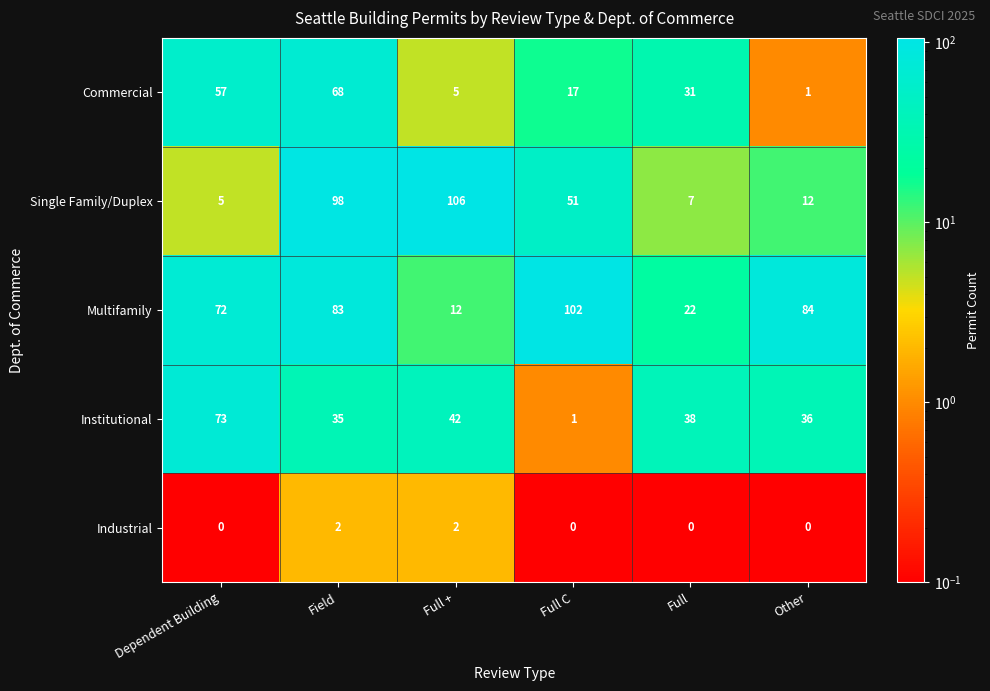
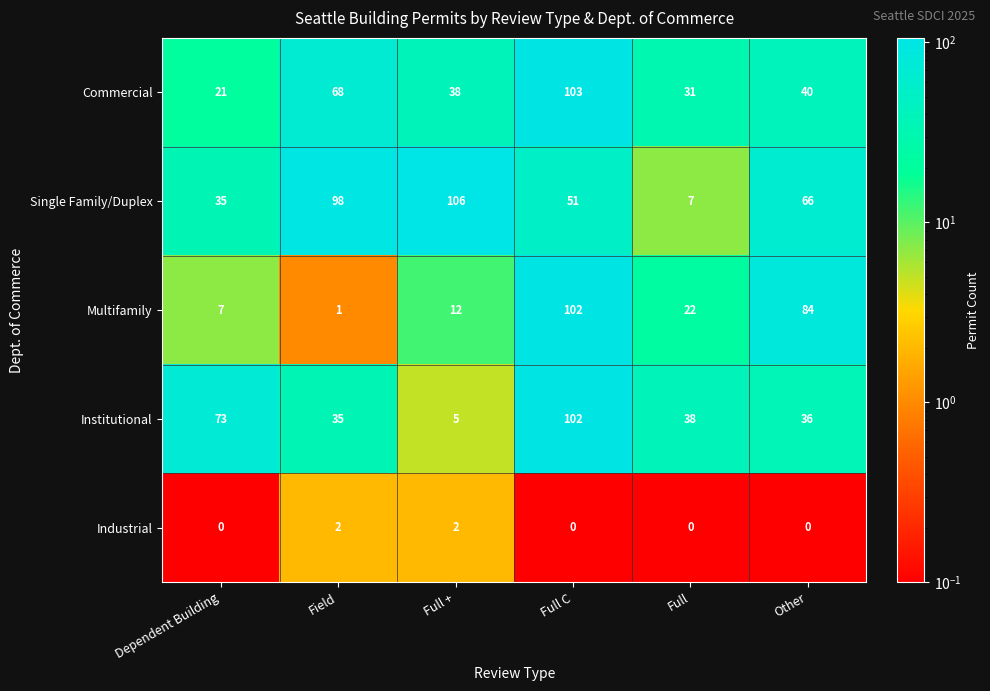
Commercial, Dependent Building: 57 -> 21
Commercial, Full +: 5 -> 38
Commercial, Full C: 17 -> 103
Commercial, Other: 1 -> 40
Single Family/Duplex, Dependent Building: 5 -> 35
Single Family/Duplex, Other: 12 -> 66
Multifamily, Dependent Building: 72 -> 7
Multifamily, Field: 83 -> 1
Institutional, Full +: 42 -> 5
Institutional, Full C: 1 -> 102
